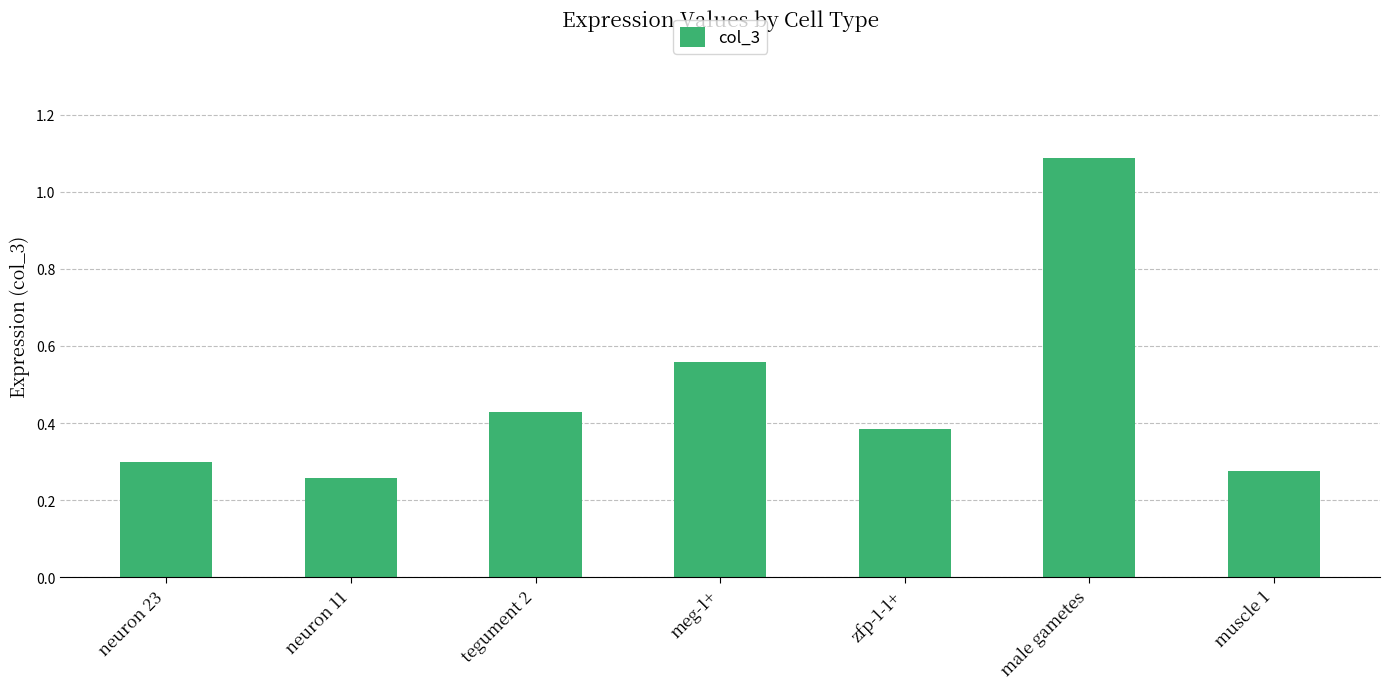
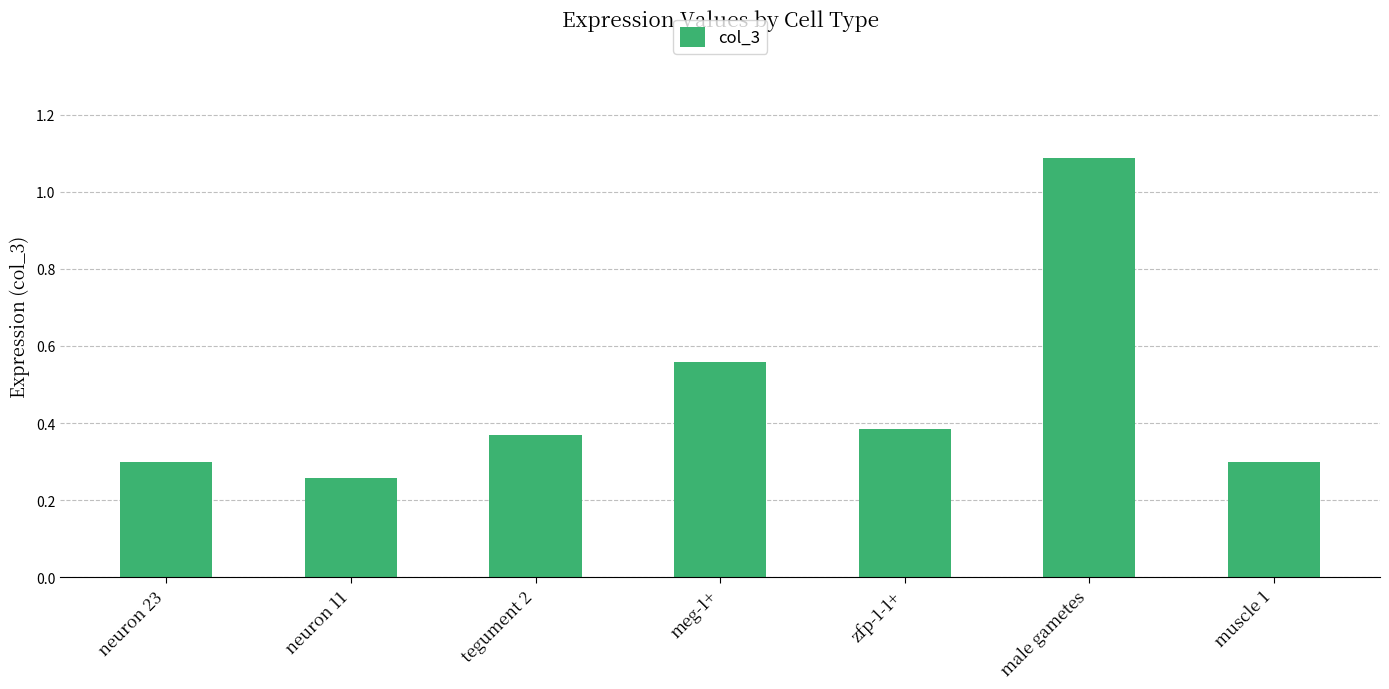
tegument 2: 0.43 -> 0.37
muscle 1: 0.28 -> 0.30
